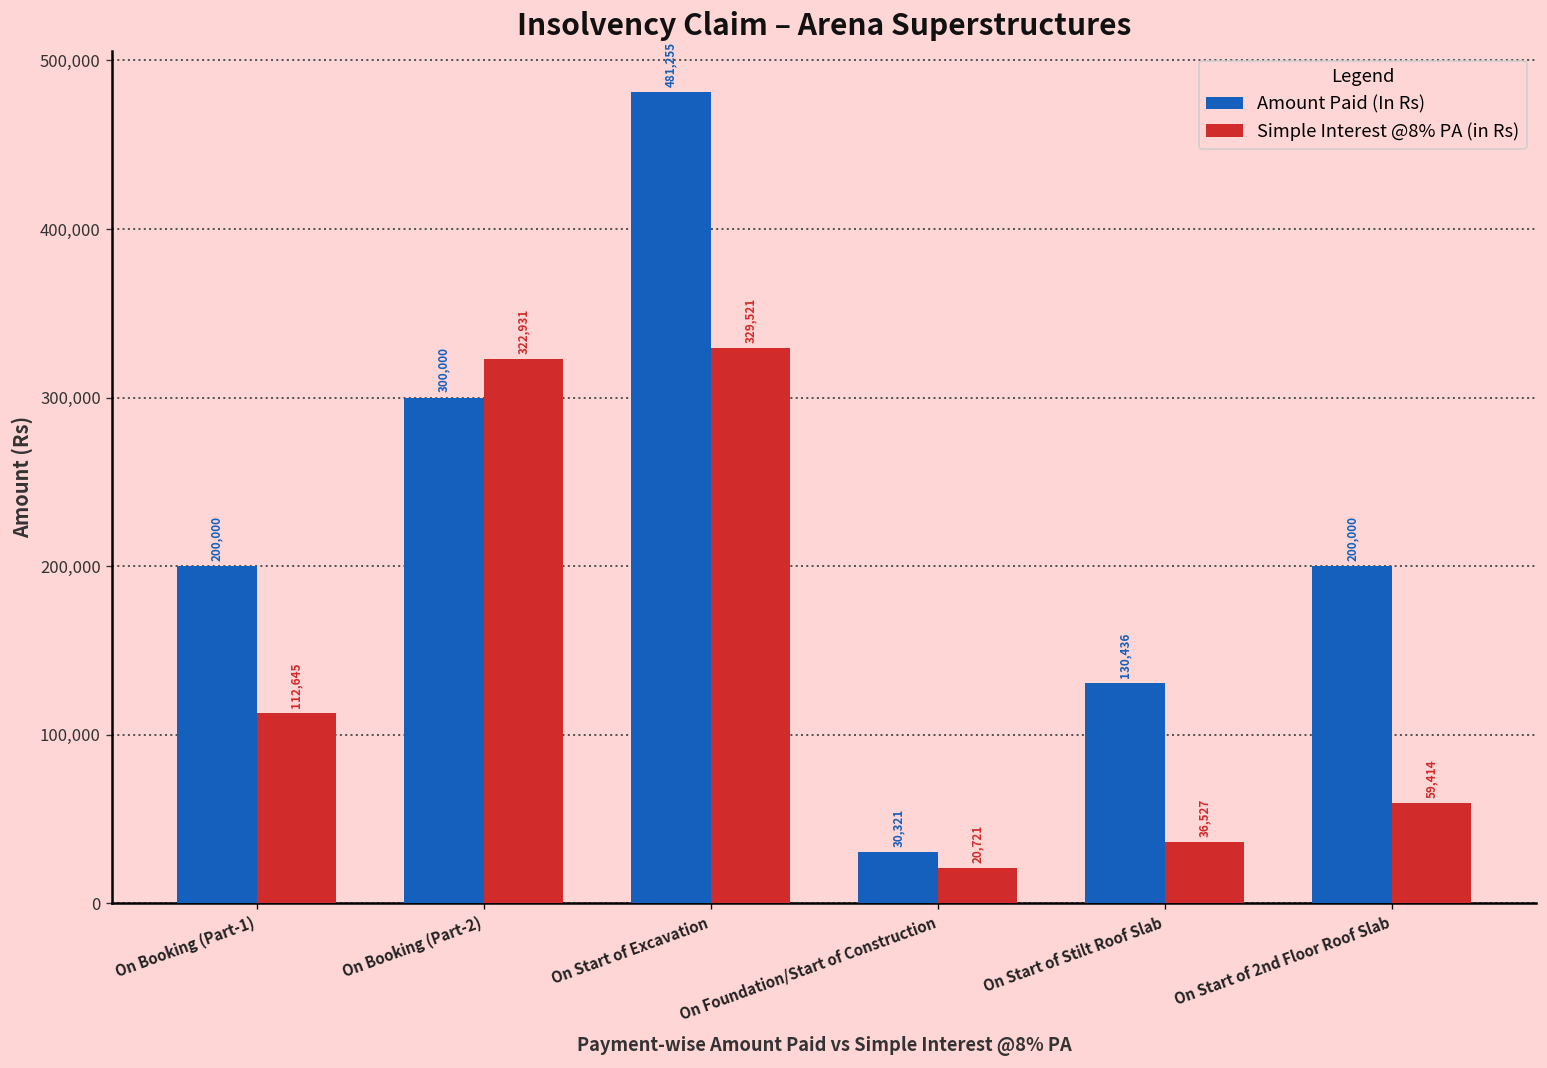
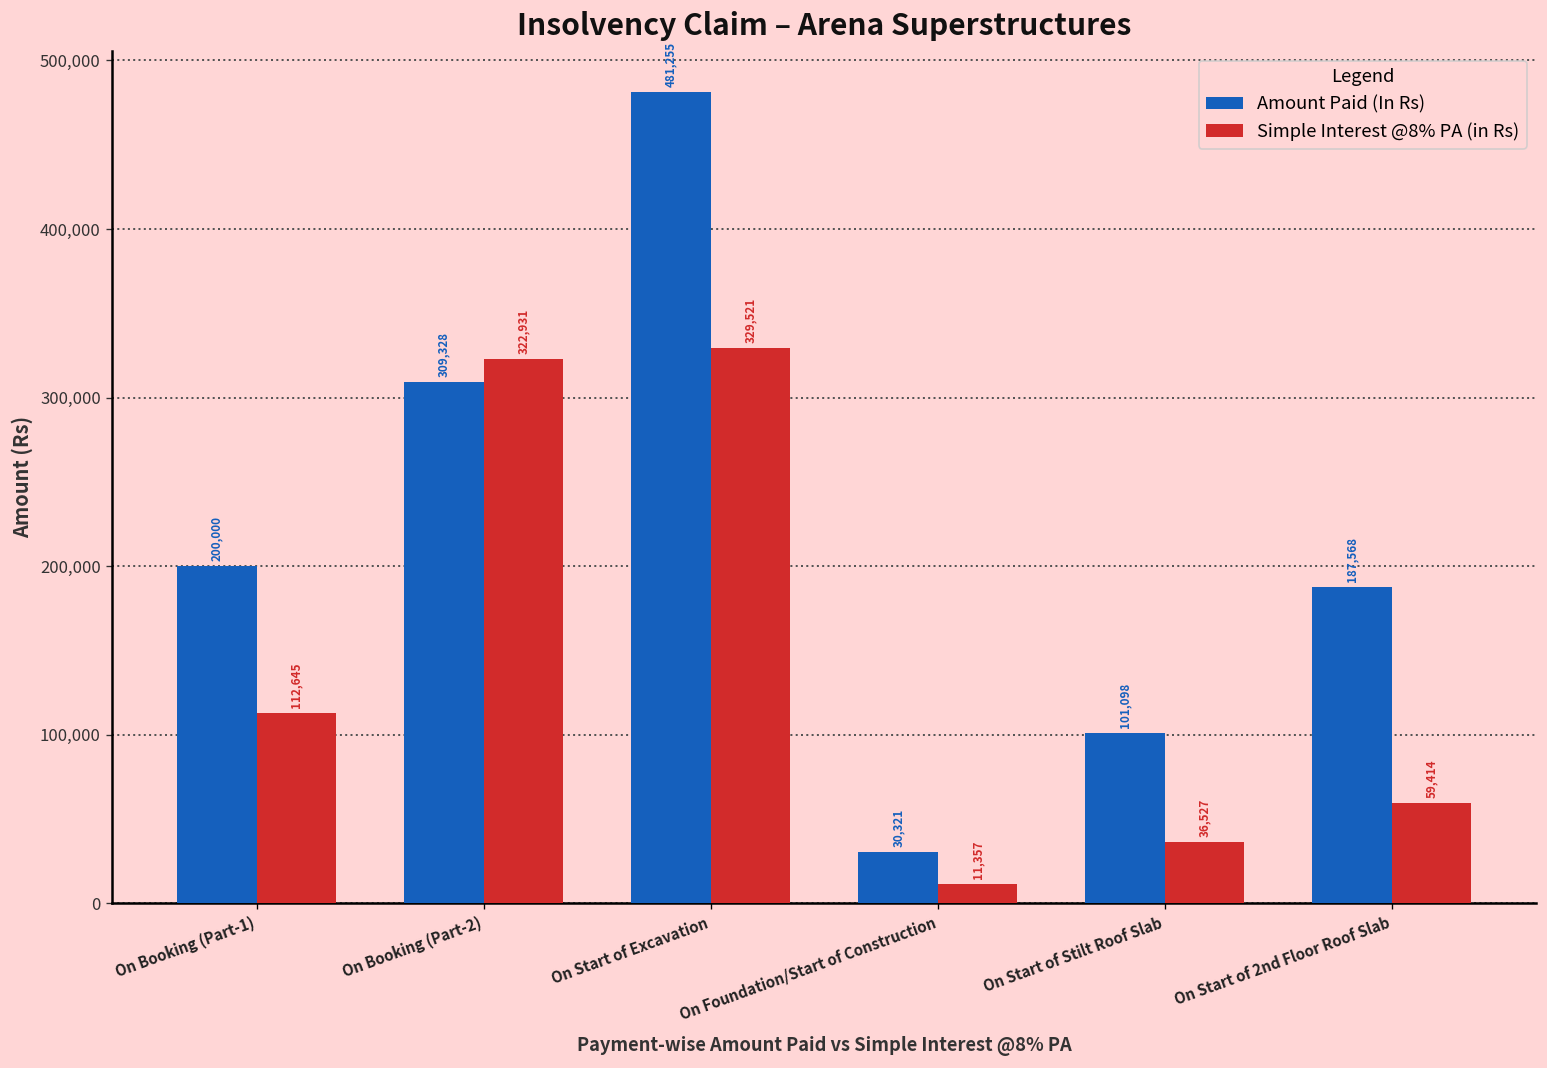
Amount Paid (In Rs), On Booking (Part-2): 300,000 -> 309,328
Simple Interest @8% PA (in Rs), On Foundation/Start of Construction: 20,721 -> 11,357
Amount Paid (In Rs), On Start of Stilt Roof Slab: 130,436 -> 101,098
Amount Paid (In Rs), On Start of 2nd Floor Roof Slab: 200,000 -> 187,568
